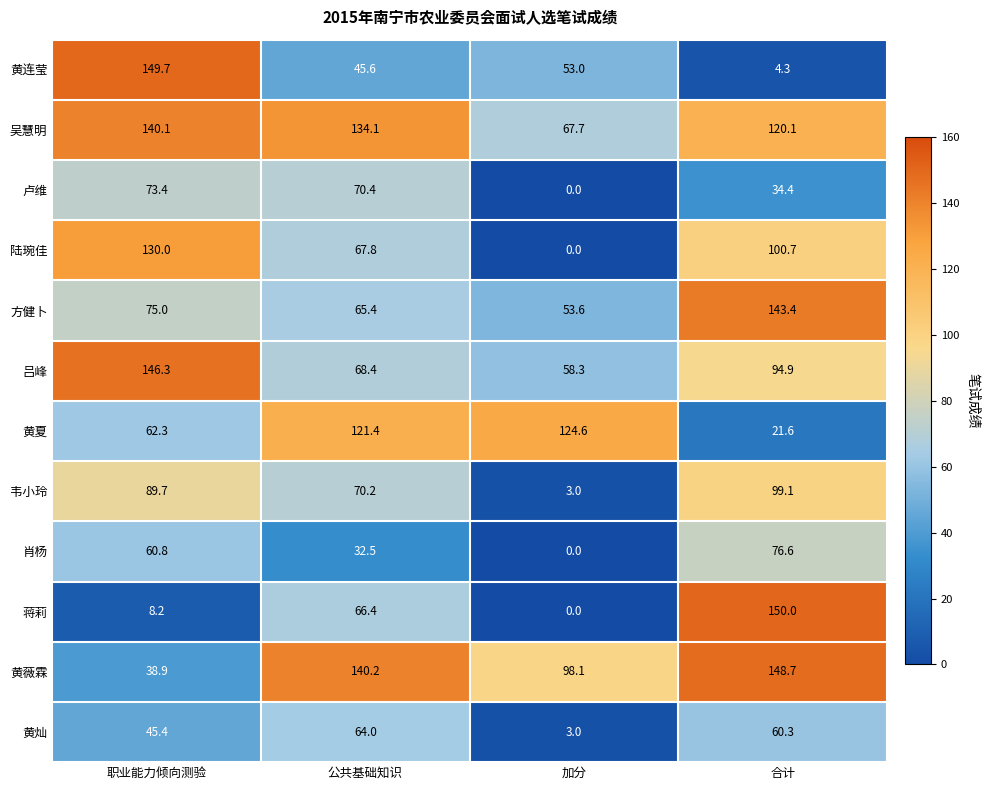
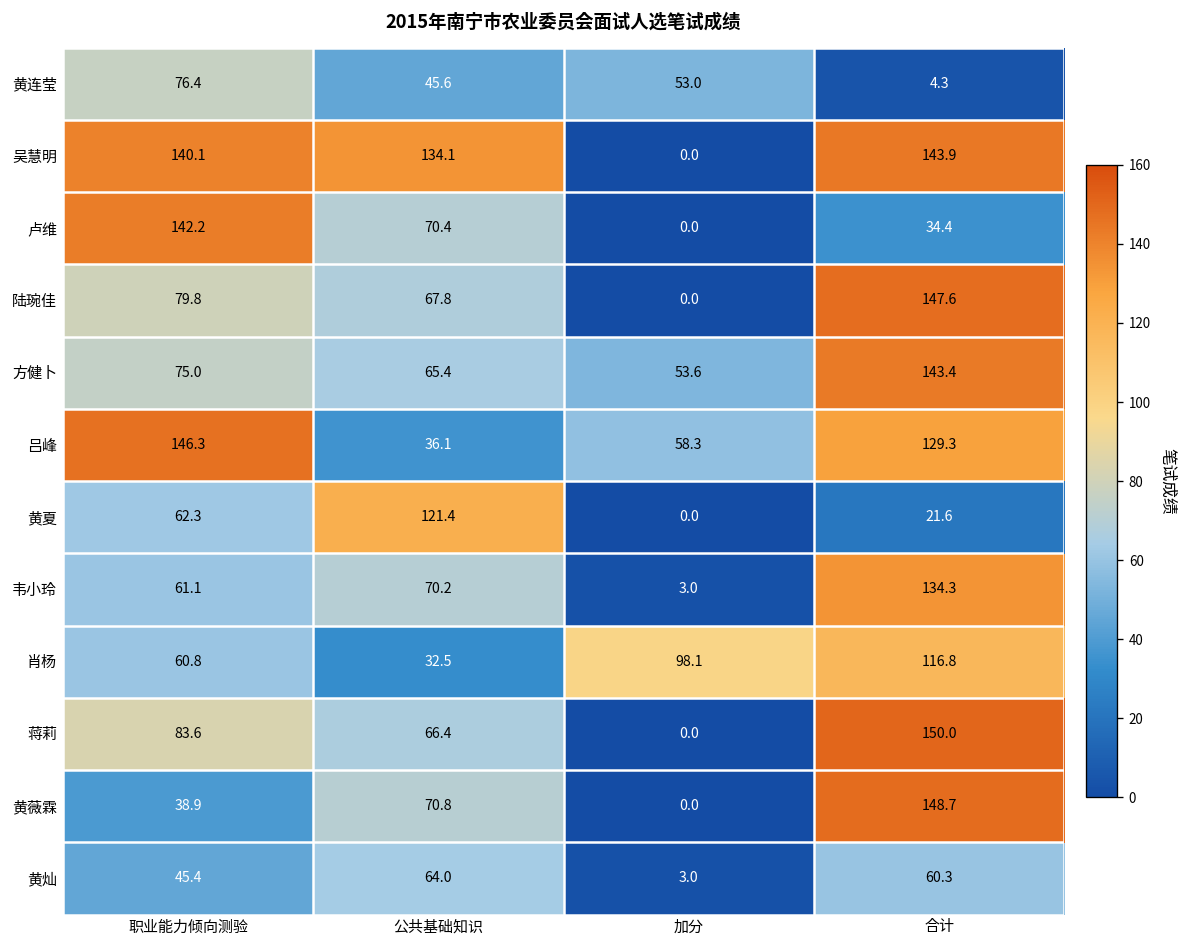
黄连莹, 职业能力倾向测验: 149.7 -> 76.4
吴慧明, 加分: 67.7 -> 0.0
吴慧明, 合计: 120.1 -> 143.9
卢维, 职业能力倾向测验: 73.4 -> 142.2
陆琬佳, 职业能力倾向测验: 130.0 -> 79.8
陆琬佳, 合计: 100.7 -> 147.6
吕峰, 公共基础知识: 68.4 -> 36.1
吕峰, 合计: 94.9 -> 129.3
黄夏, 加分: 124.6 -> 0.0
韦小玲, 职业能力倾向测验: 89.7 -> 61.1
韦小玲, 合计: 99.1 -> 134.3
肖杨, 加分: 0.0 -> 98.1
肖杨, 合计: 76.6 -> 116.8
蒋莉, 职业能力倾向测验: 8.2 -> 83.6
黄薇霖, 公共基础知识: 140.2 -> 70.8
黄薇霖, 加分: 98.1 -> 0.0
